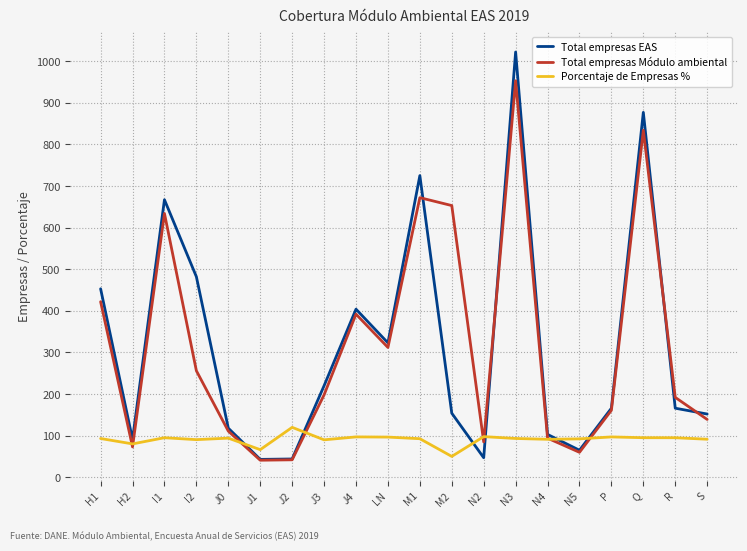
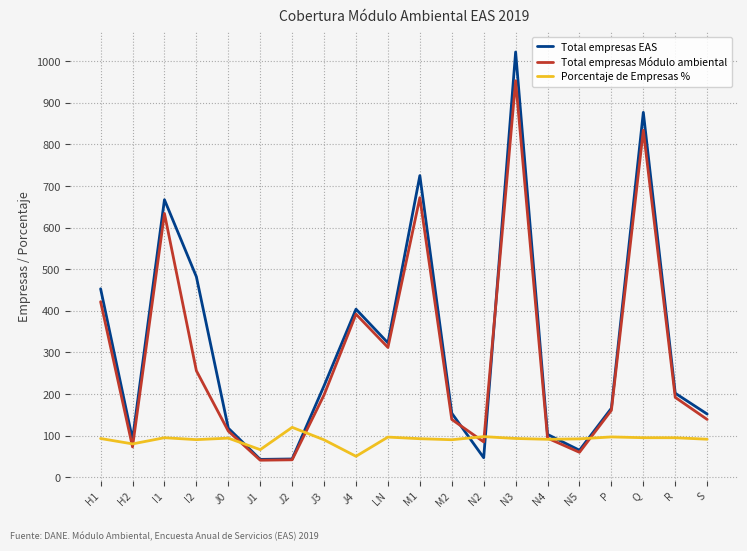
Porcentaje de Empresas %, J4: 100 -> 50
Total empresas Módulo ambiental, M2: 650 -> 140
Porcentaje de Empresas %, M2: 50 -> 90
Total empresas EAS, R: 170 -> 200
